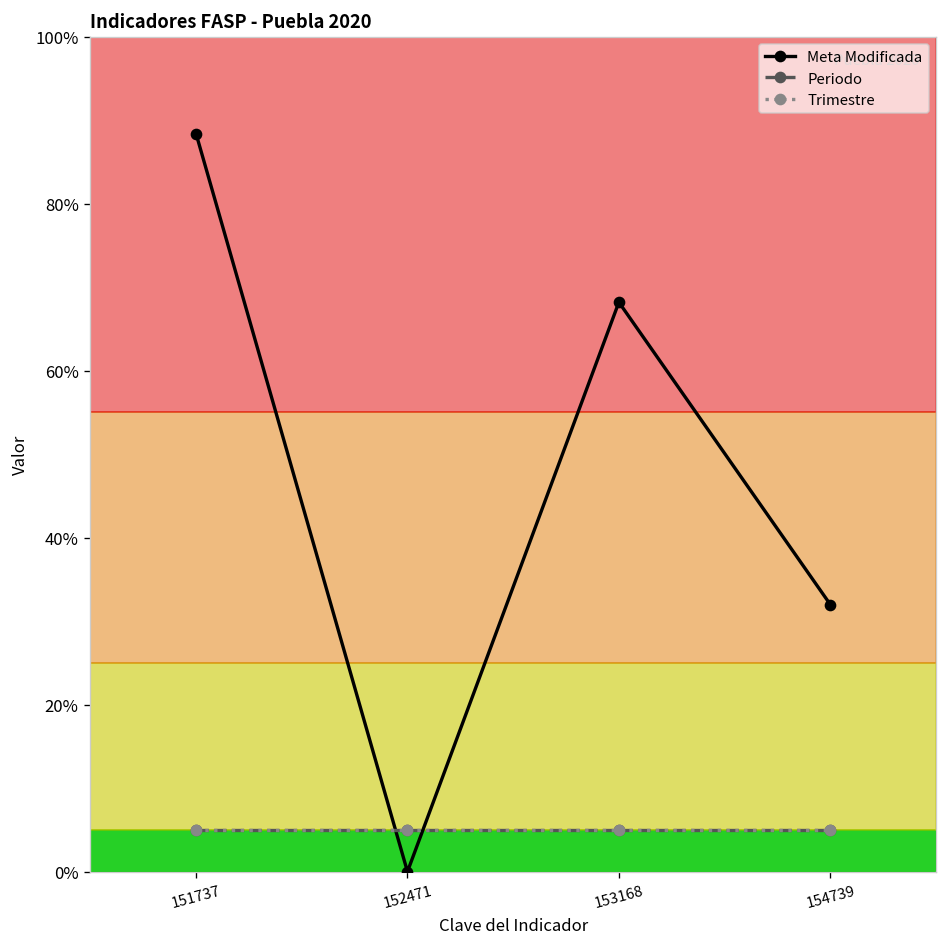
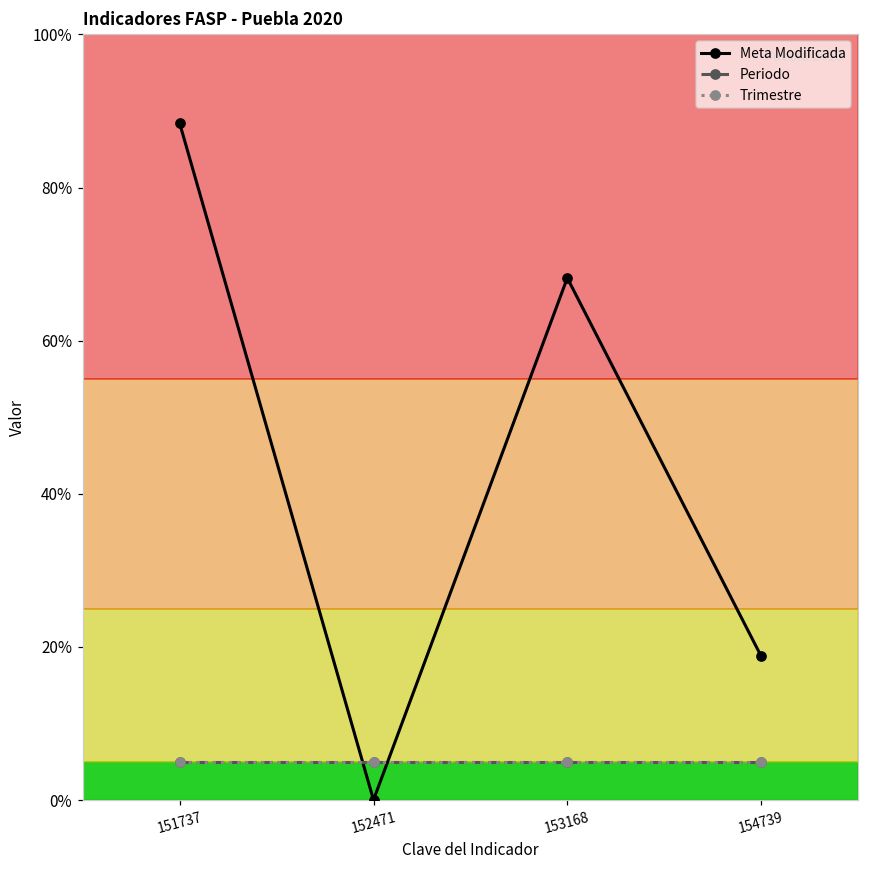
Meta Modificada, 154739: 32% -> 19%
